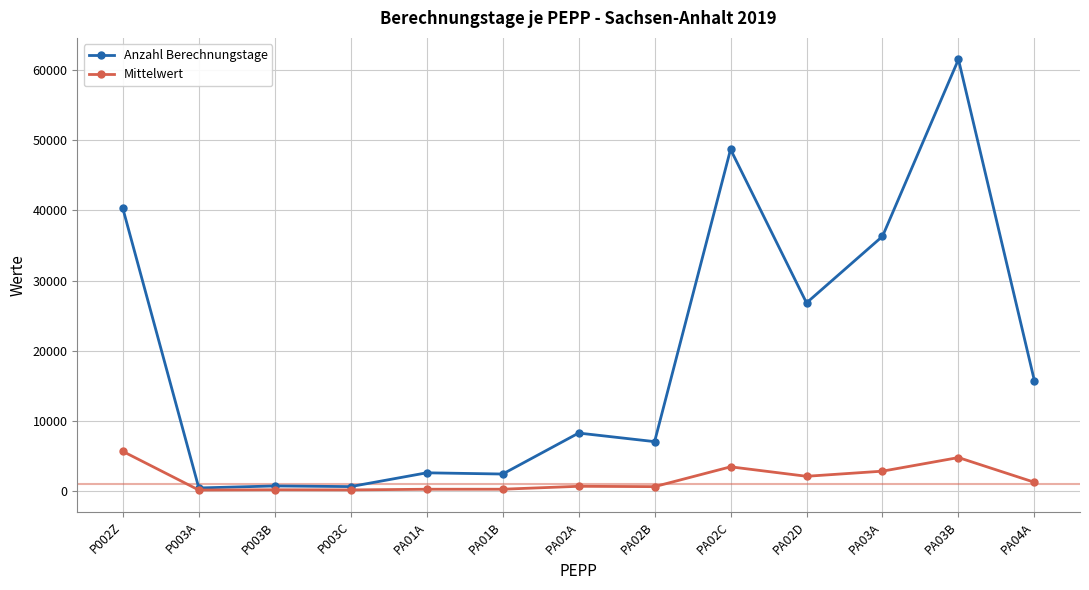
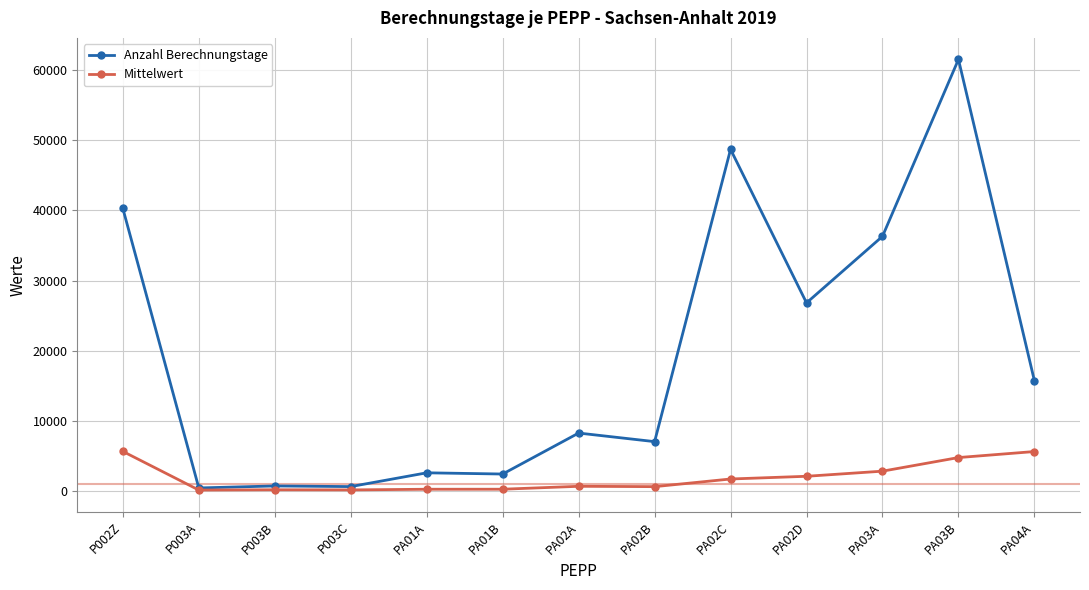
Mittelwert, PA02C: 3000 -> 2000
Mittelwert, PA04A: 1000 -> 6000
